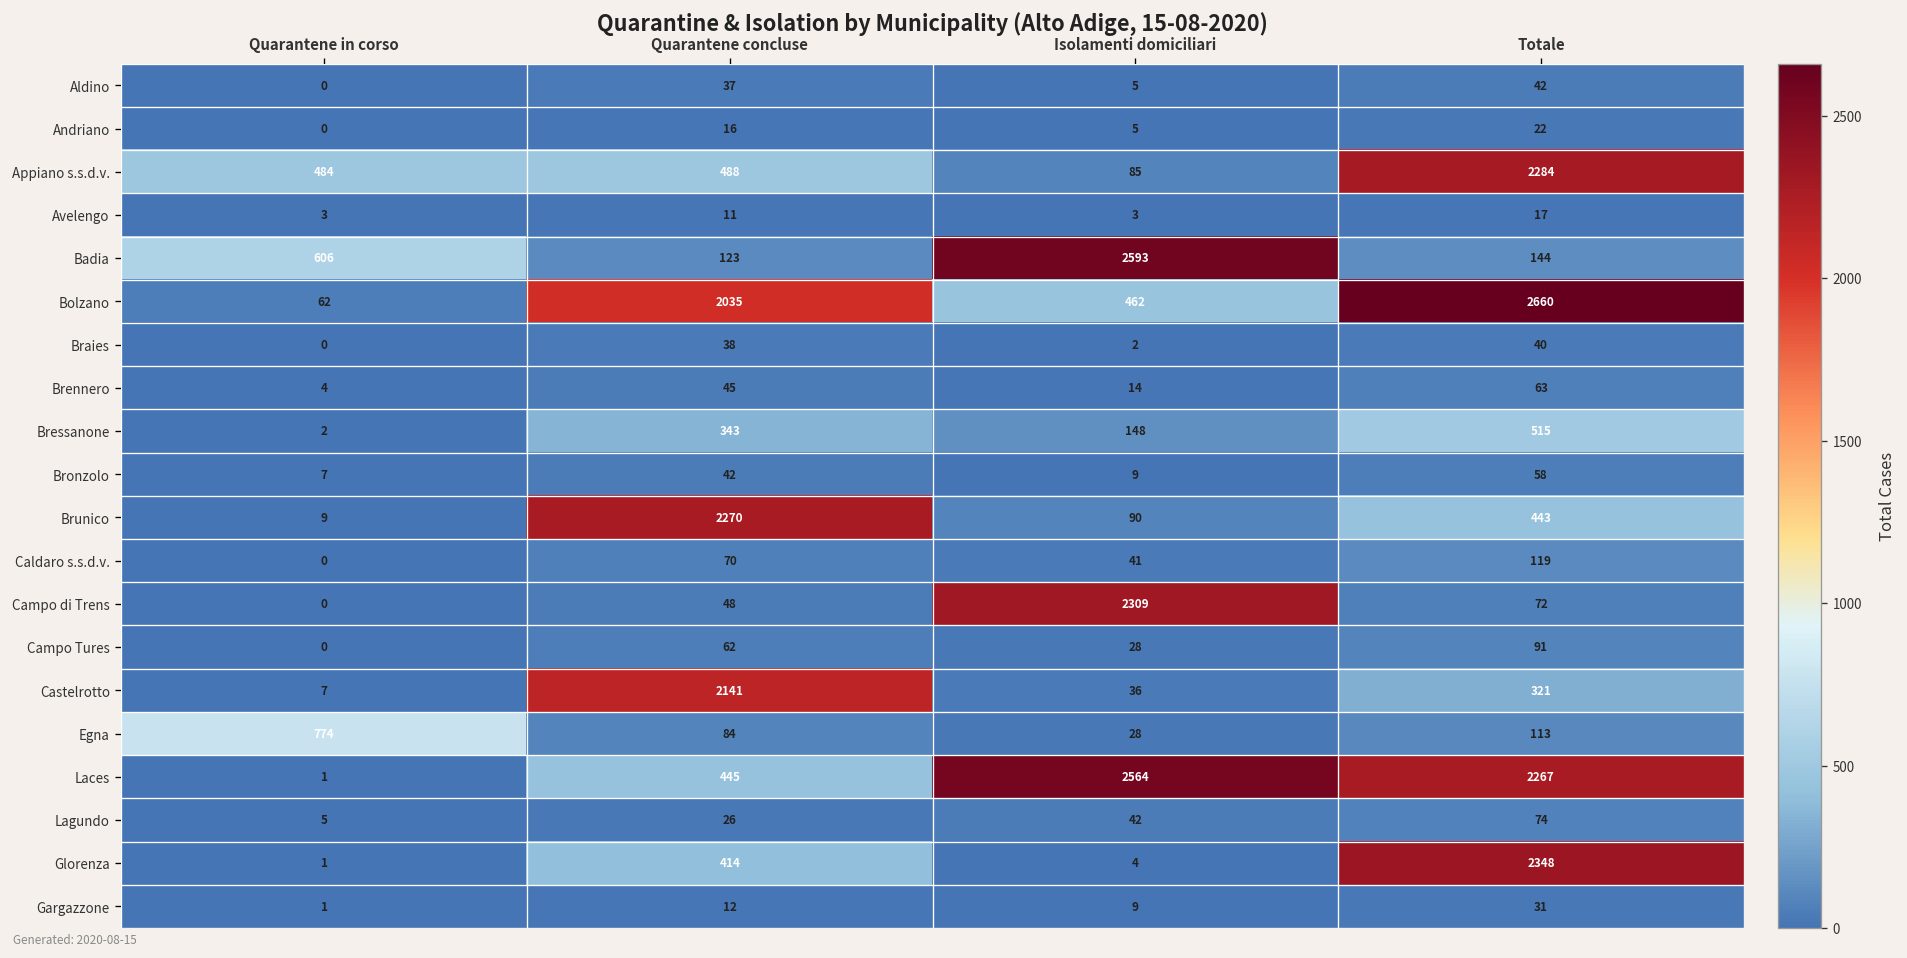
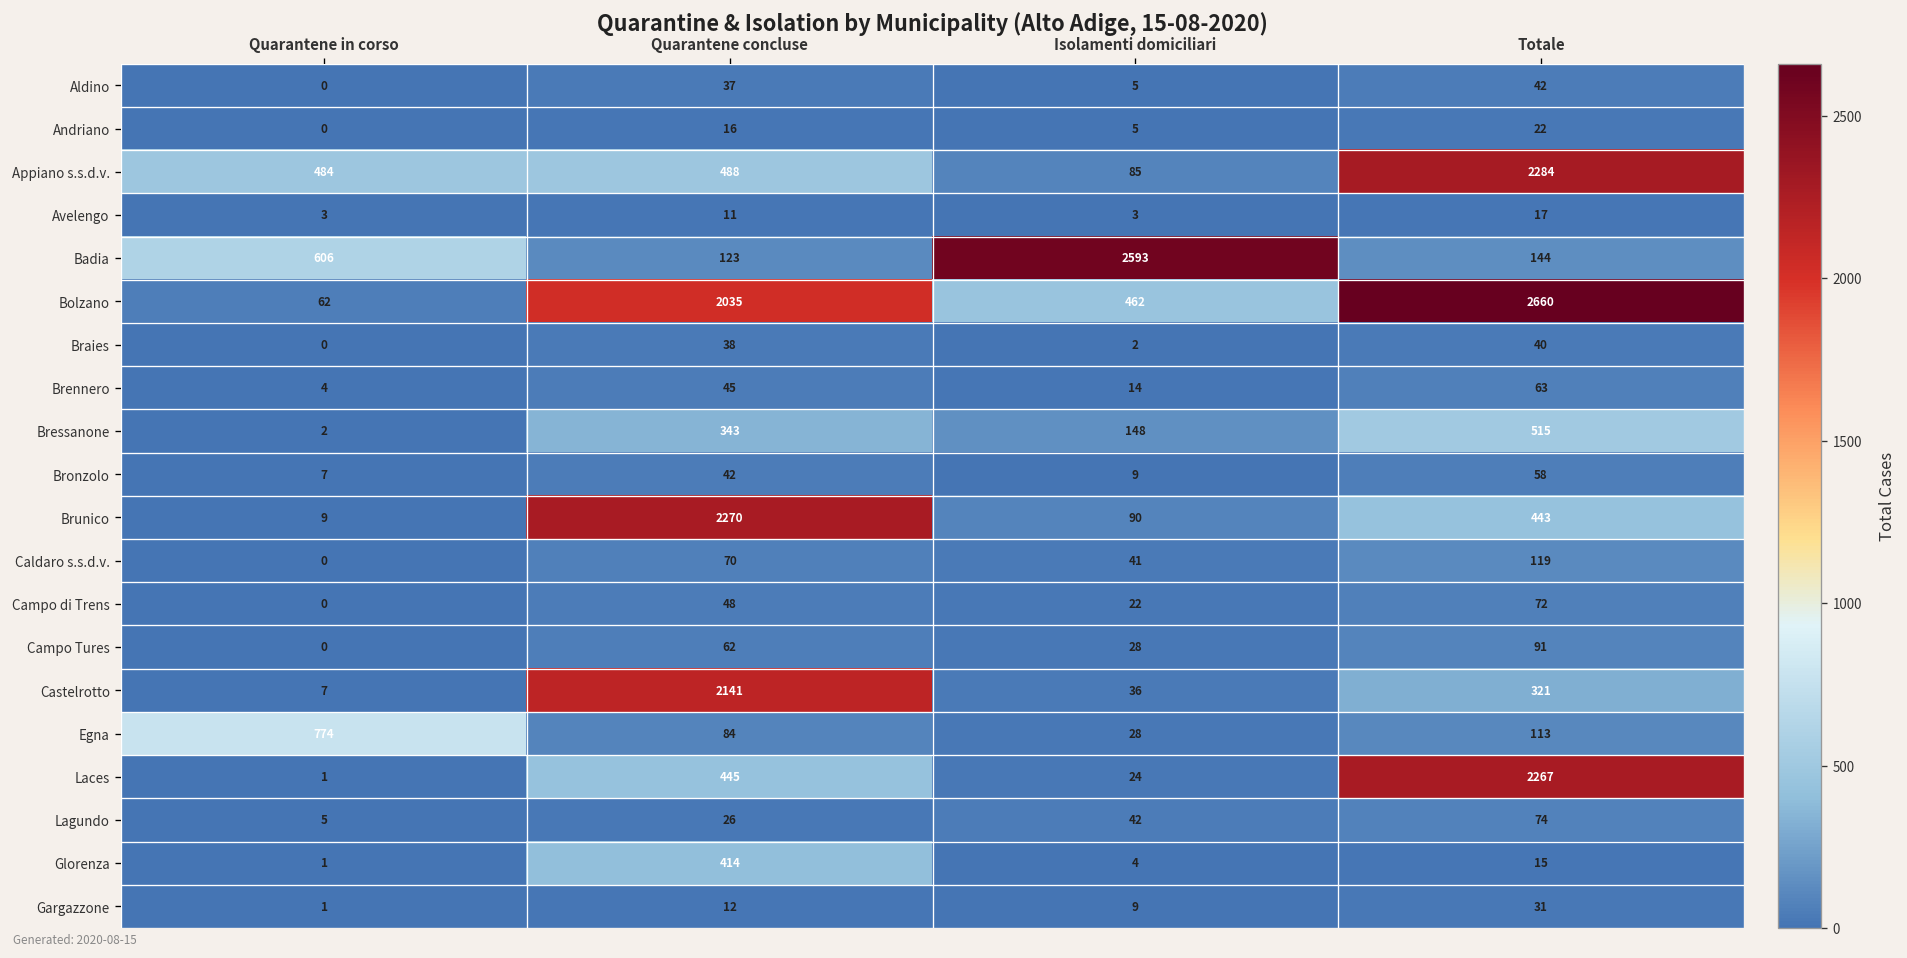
Campo di Trens, Isolamenti domiciliari: 2309 -> 22
Laces, Isolamenti domiciliari: 2564 -> 24
Glorenza, Totale: 2348 -> 15
